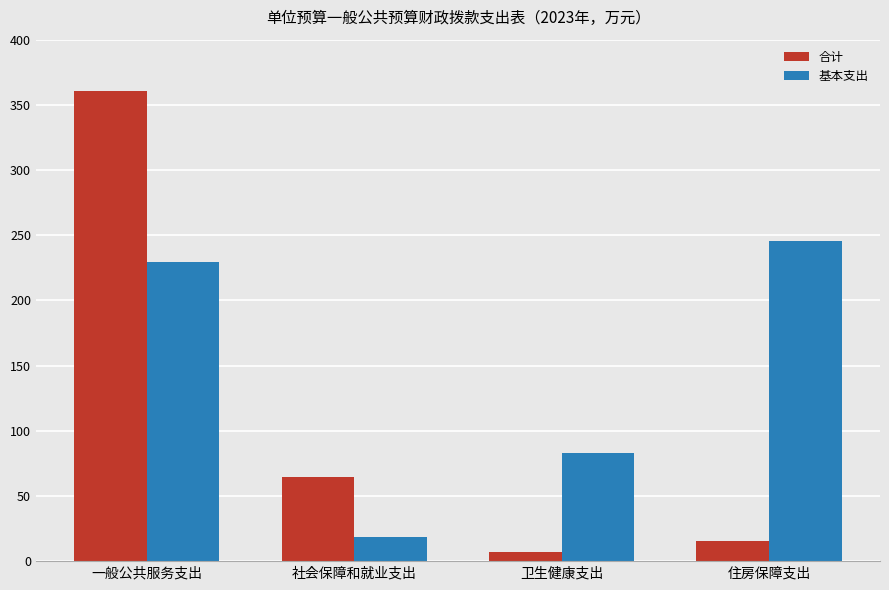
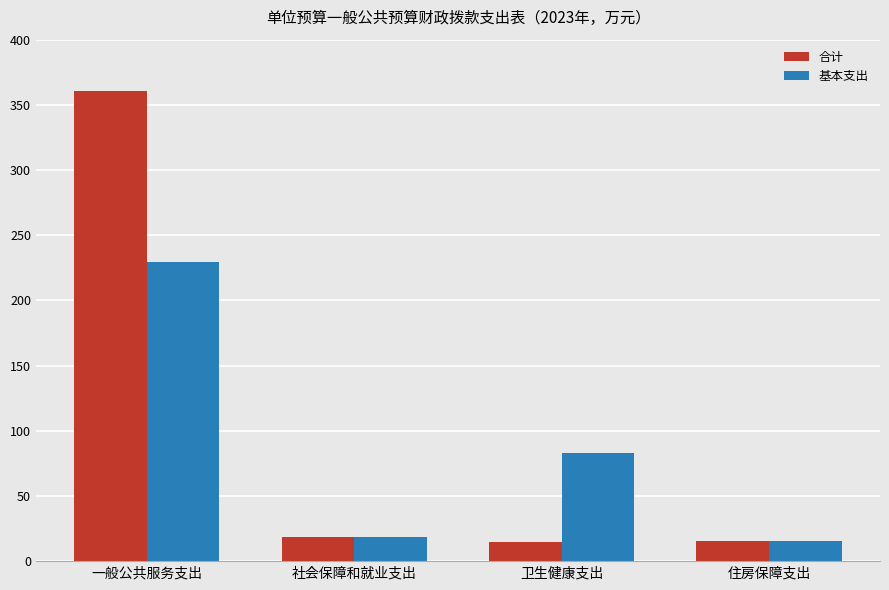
合计, 社会保障和就业支出: 64 -> 19
合计, 卫生健康支出: 7 -> 15
基本支出, 住房保障支出: 246 -> 15
